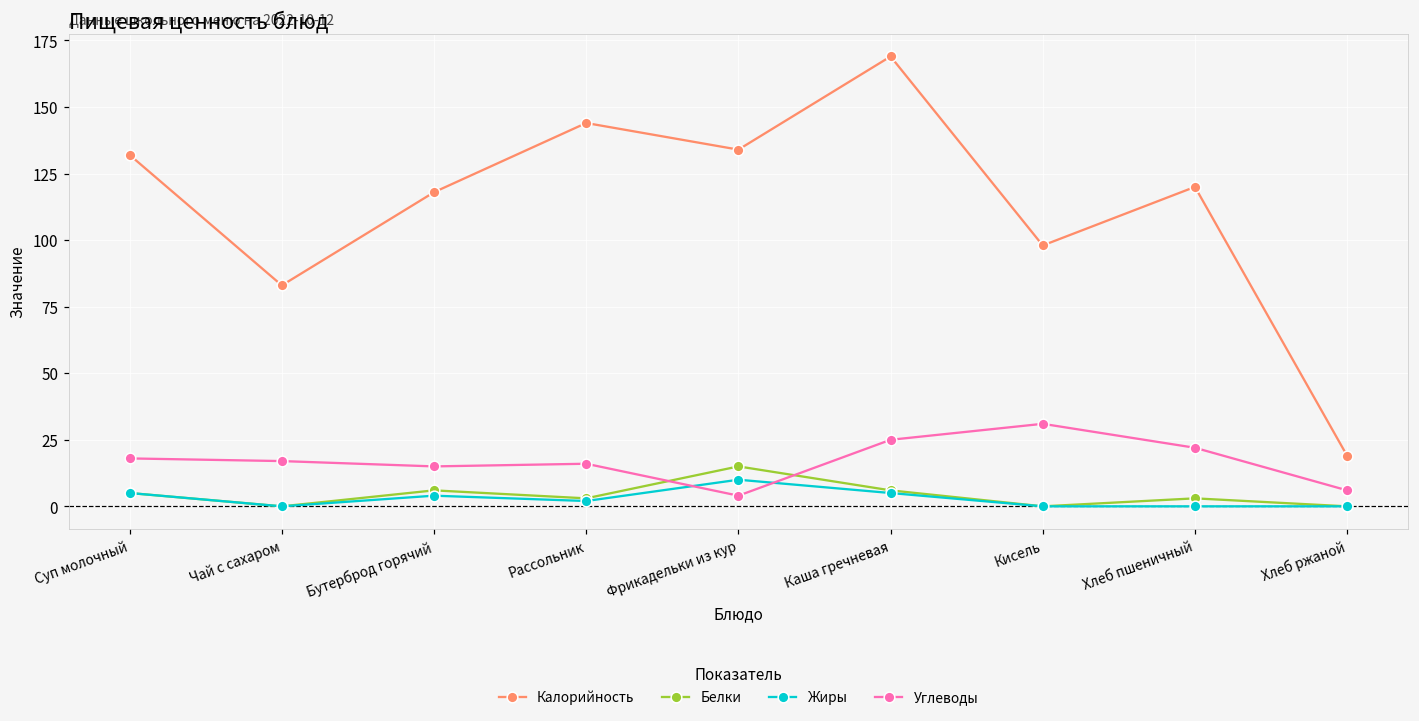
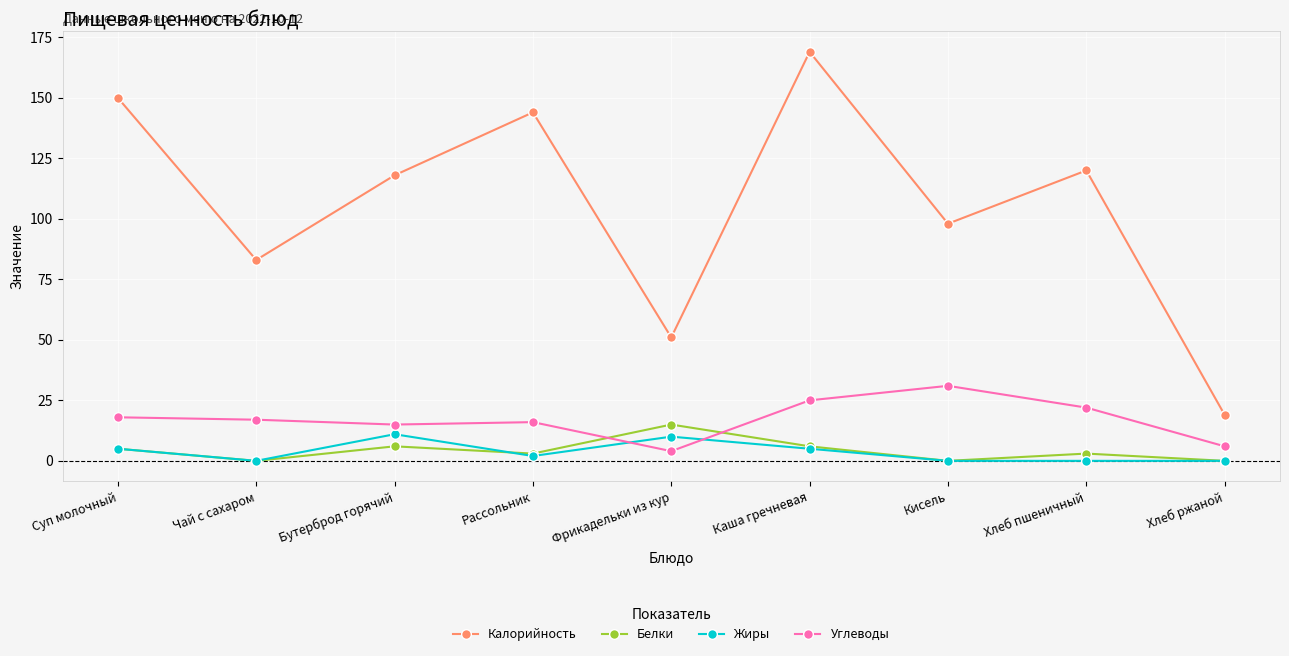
Калорийность, Суп молочный: 132 -> 150
Жиры, Бутерброд горячий: 4 -> 11
Калорийность, Фрикадельки из кур: 134 -> 51
